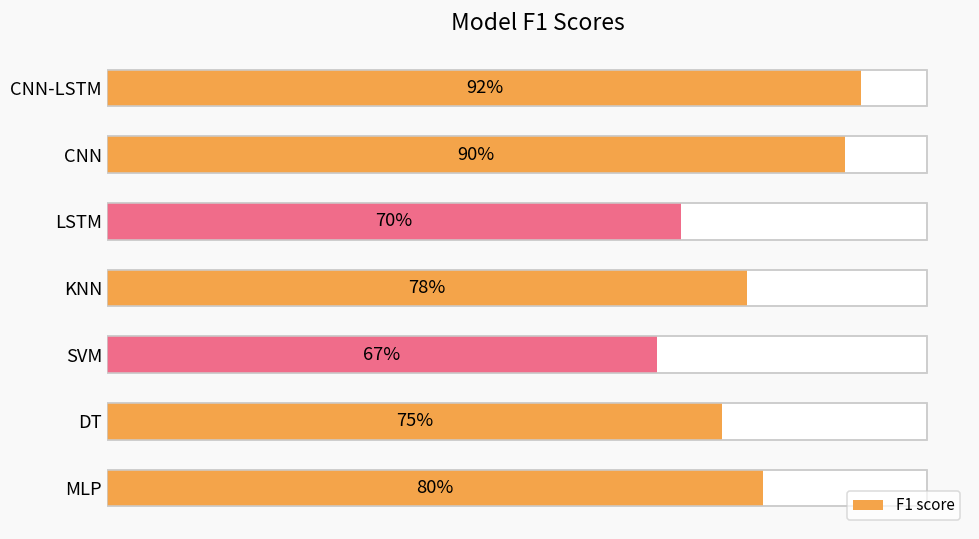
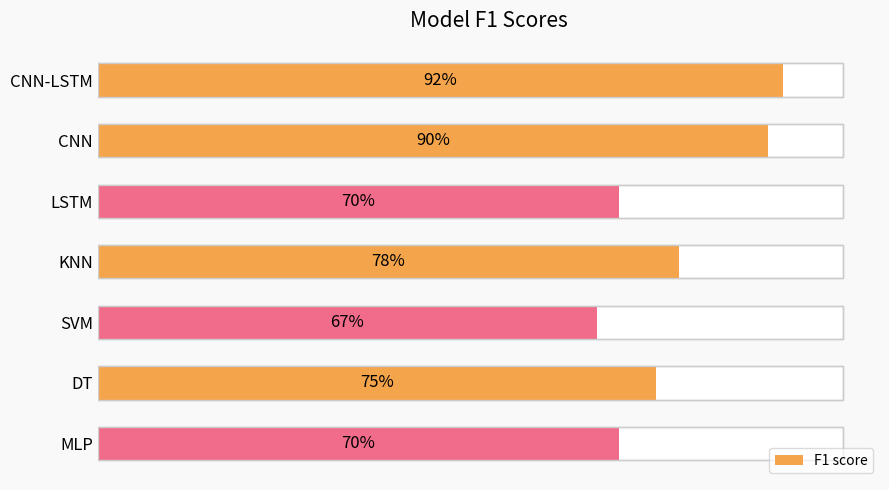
F1 score, MLP: 80% -> 70%
